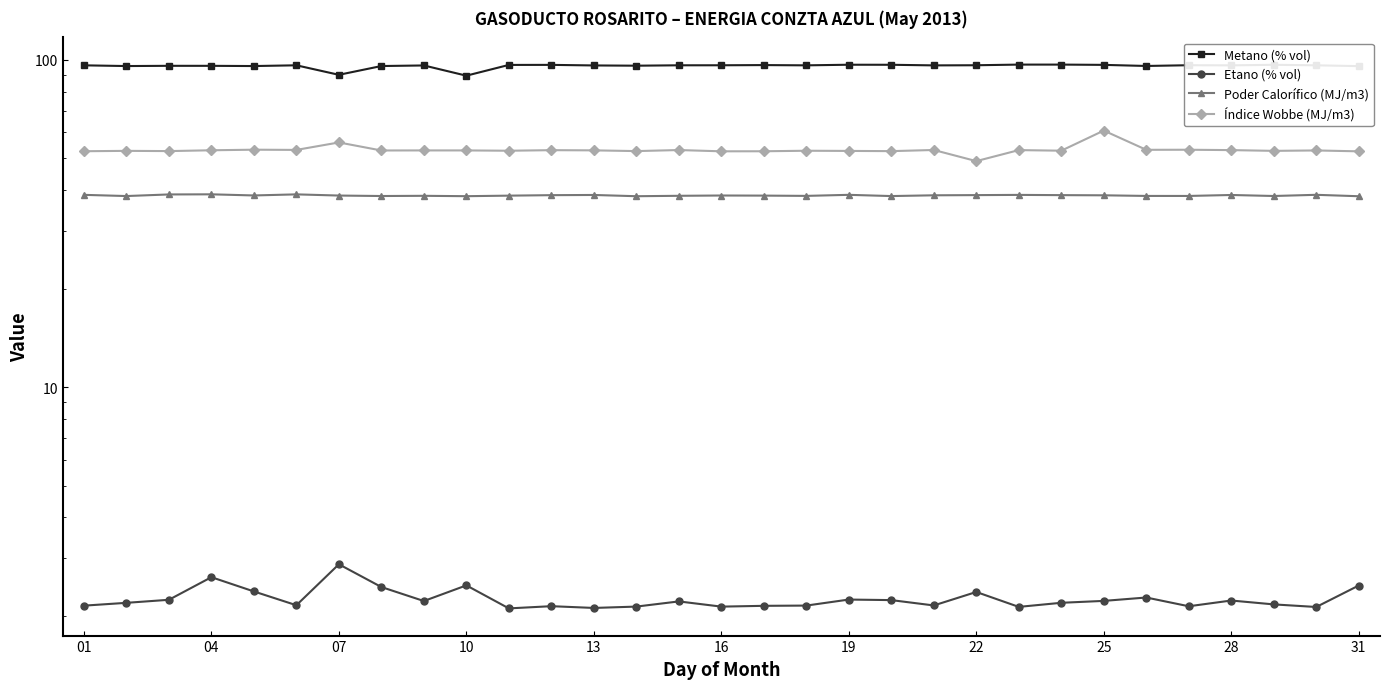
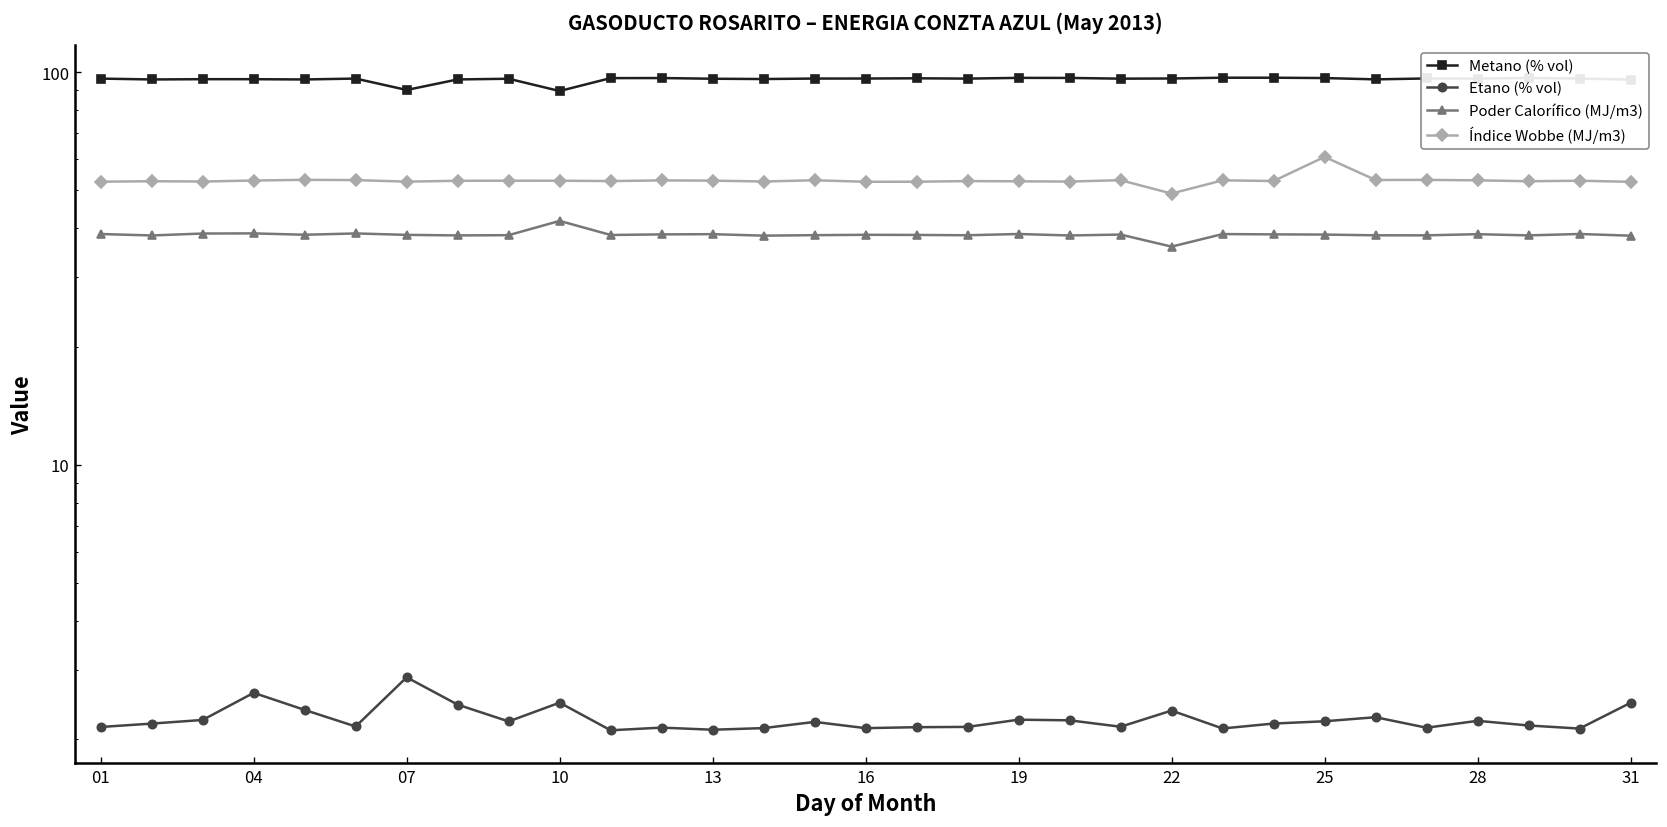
Índice Wobbe (MJ/m3), 07: 56 -> 53
Poder Calorífico (MJ/m3), 10: 38 -> 42
Poder Calorífico (MJ/m3), 22: 39 -> 36
